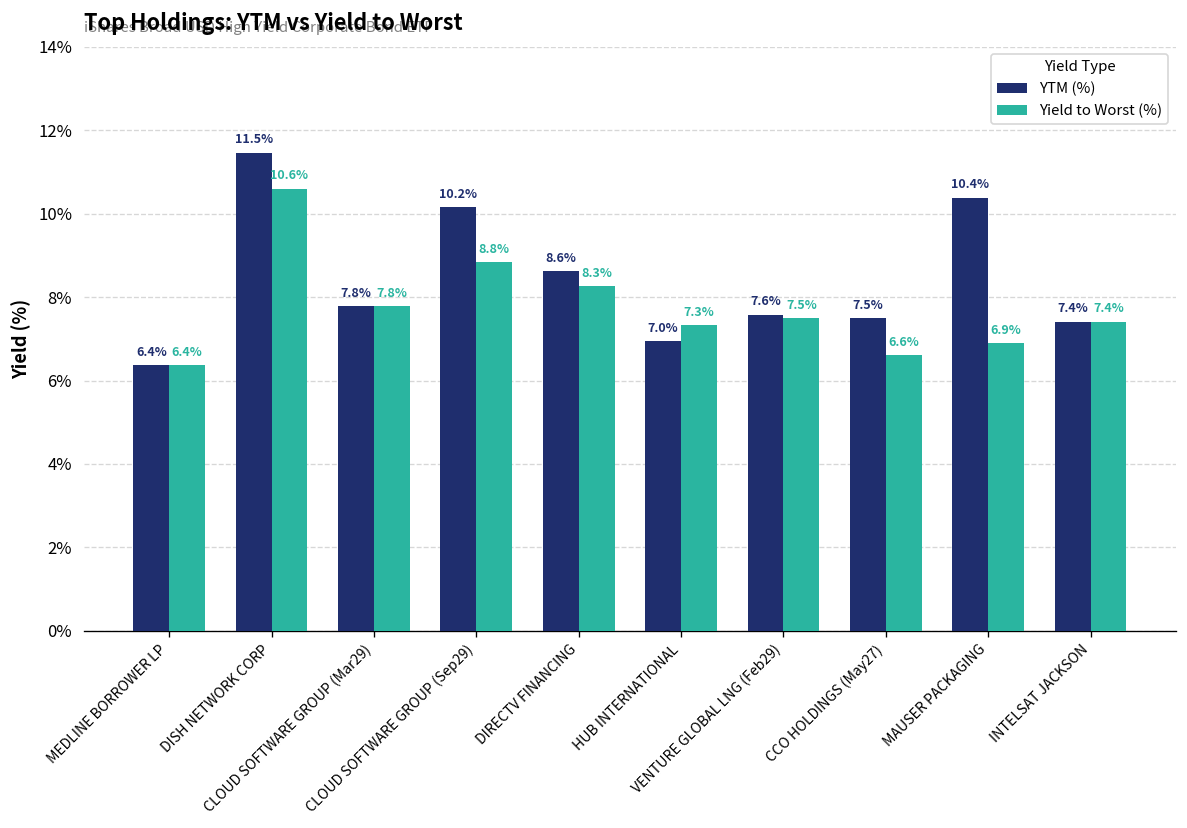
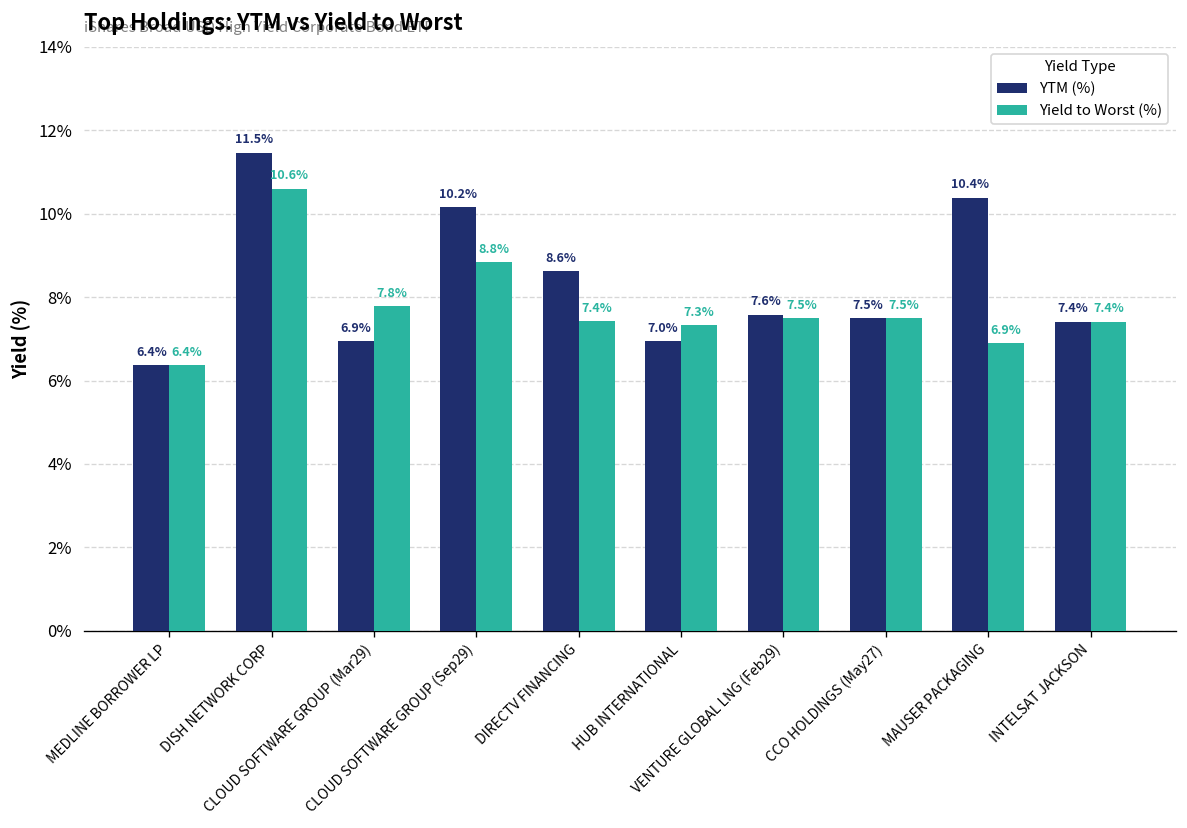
YTM (%), CLOUD SOFTWARE GROUP (Mar29): 7.8% -> 6.9%
Yield to Worst (%), DIRECTV FINANCING: 8.3% -> 7.4%
Yield to Worst (%), CCO HOLDINGS (May27): 6.6% -> 7.5%
